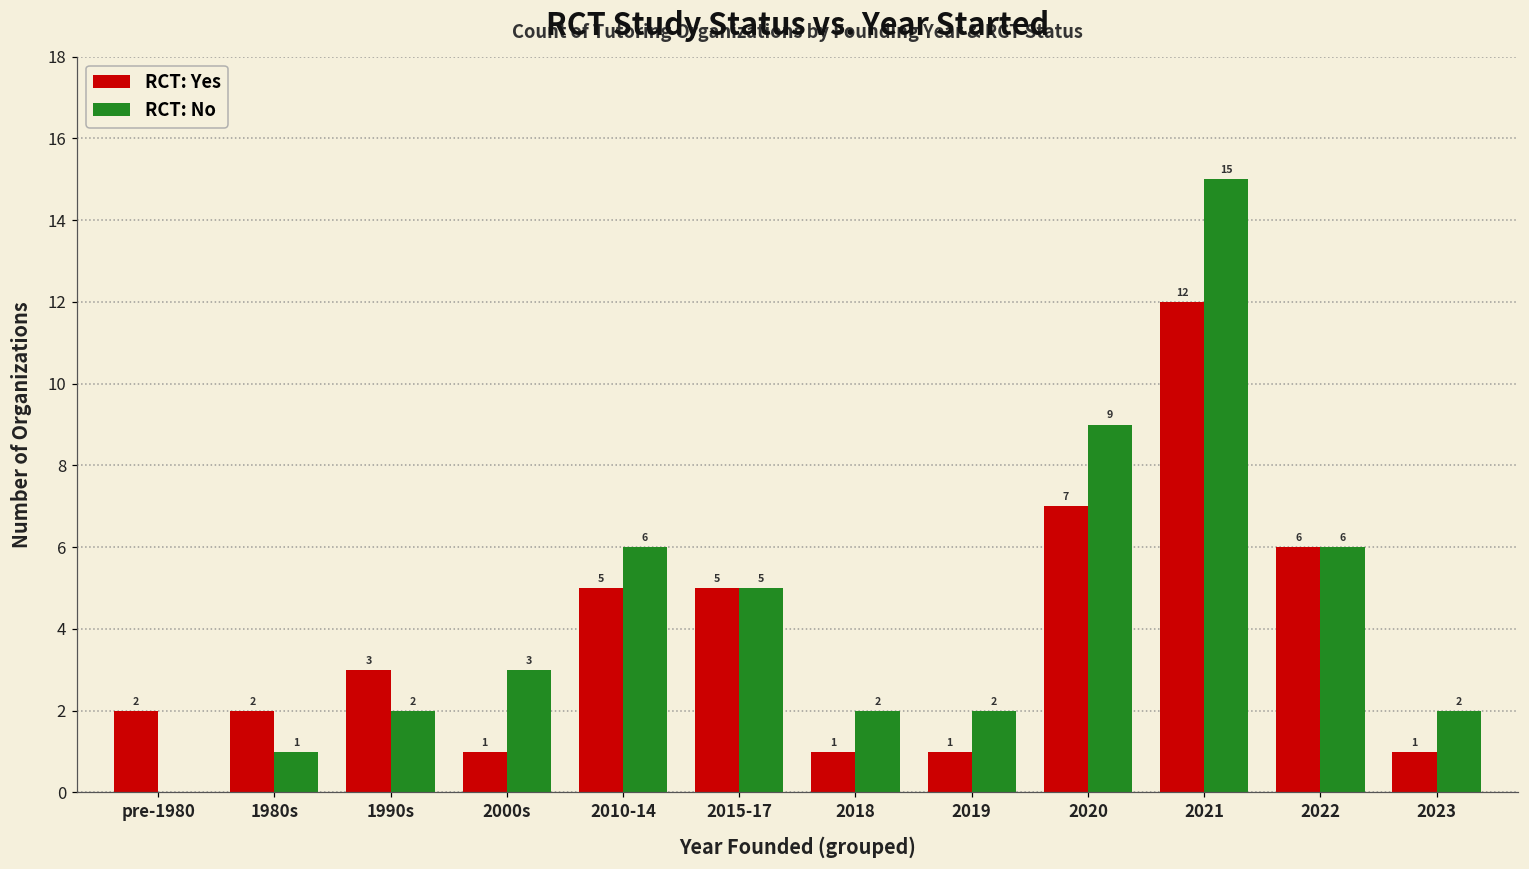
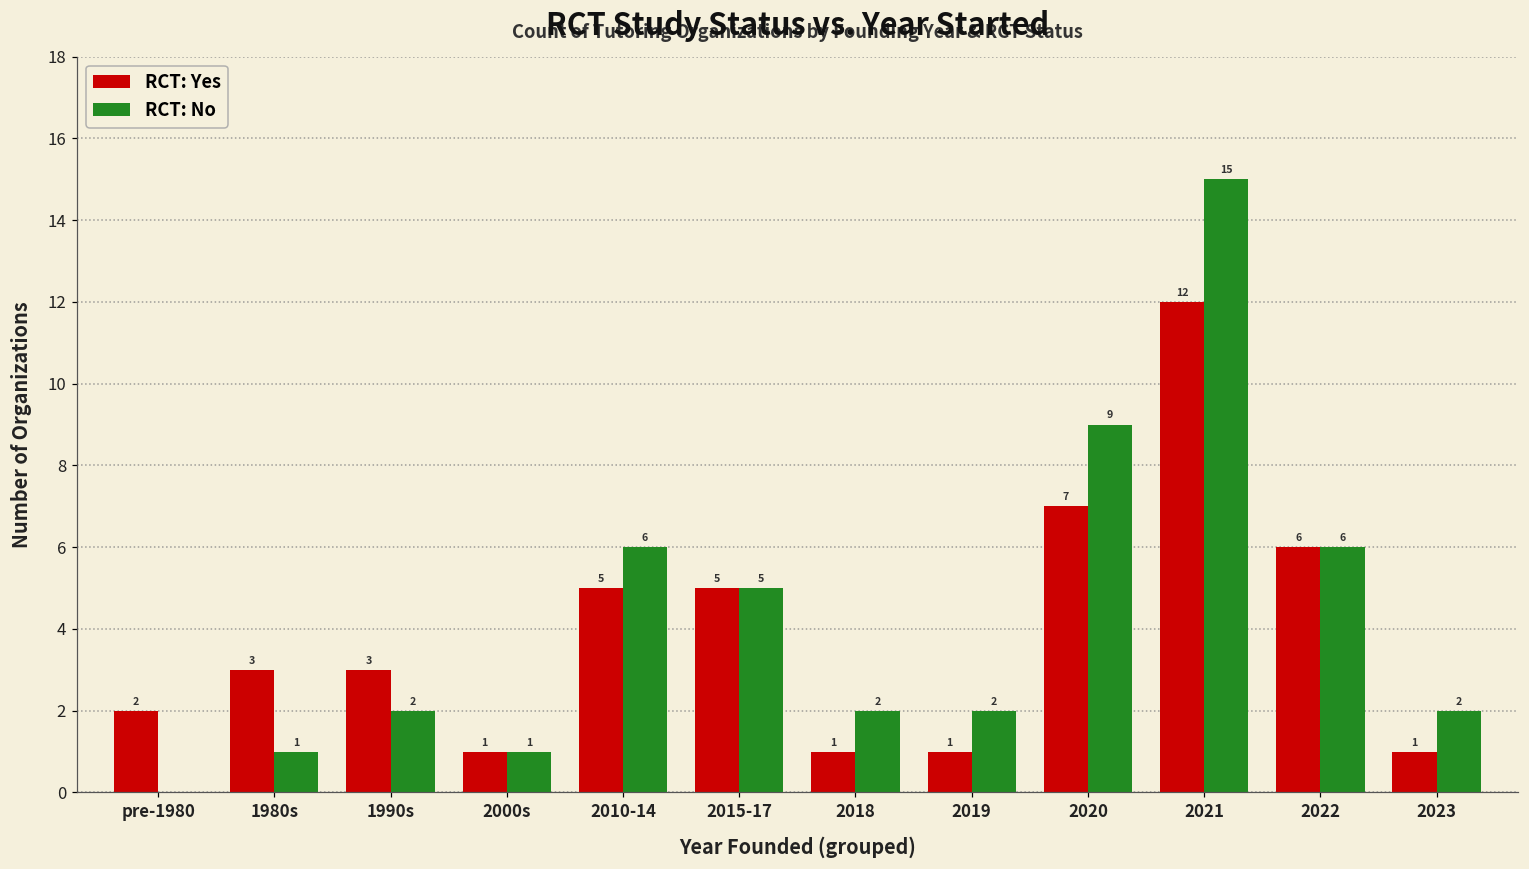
RCT: Yes, 1980s: 2 -> 3
RCT: No, 2000s: 3 -> 1
